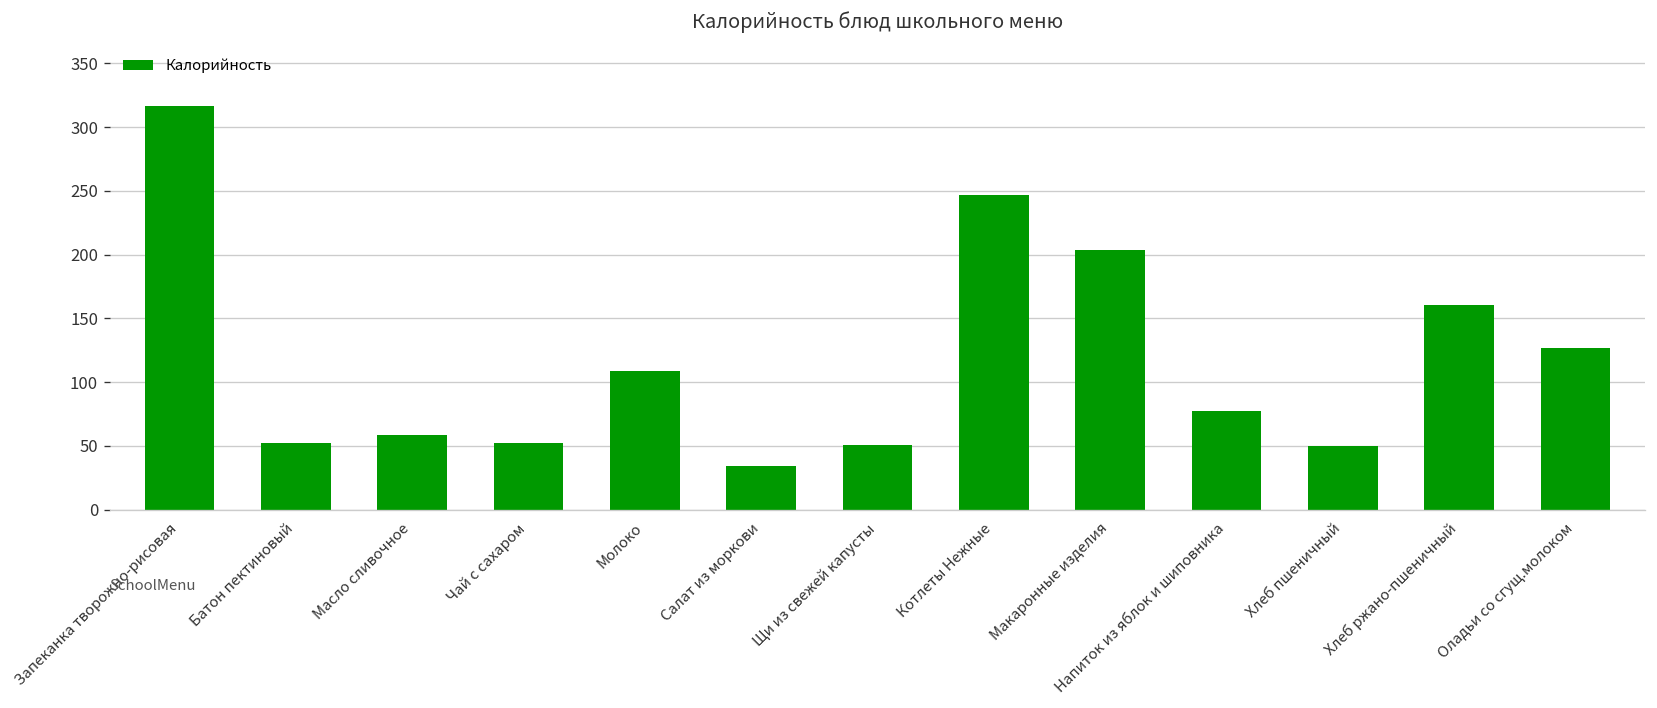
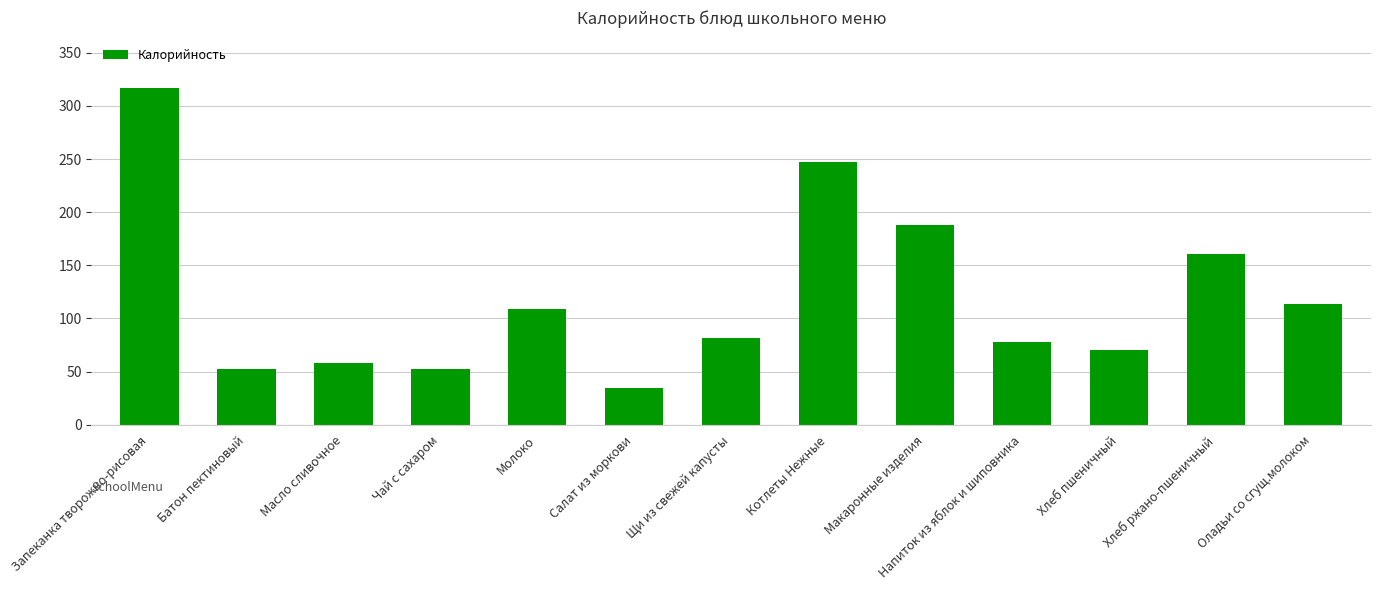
Щи из свежей капусты: 51 -> 81
Макаронные изделия: 203 -> 188
Хлеб пшеничный: 50 -> 70
Оладьи со сгущ.молоком: 127 -> 114
